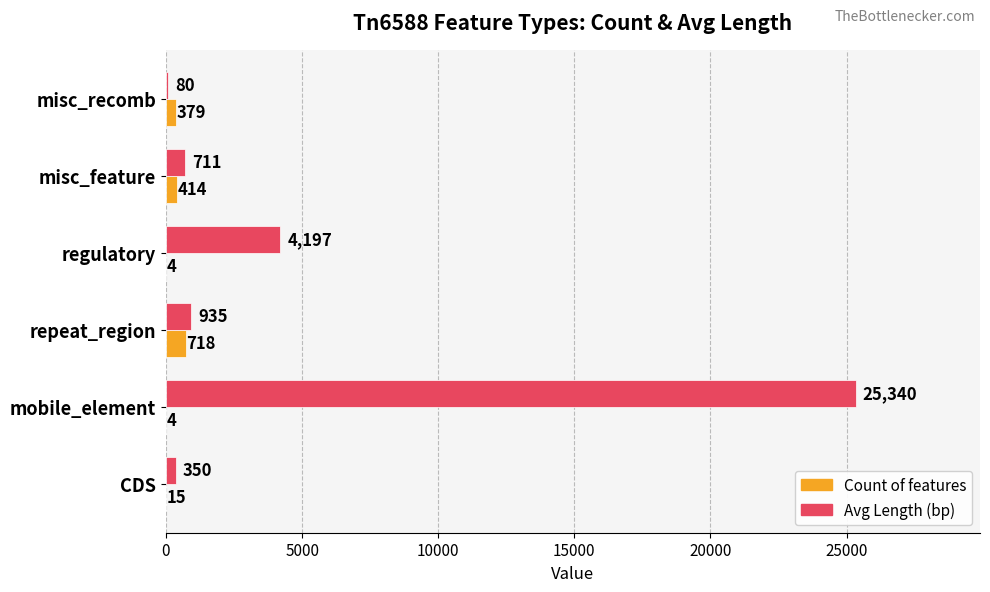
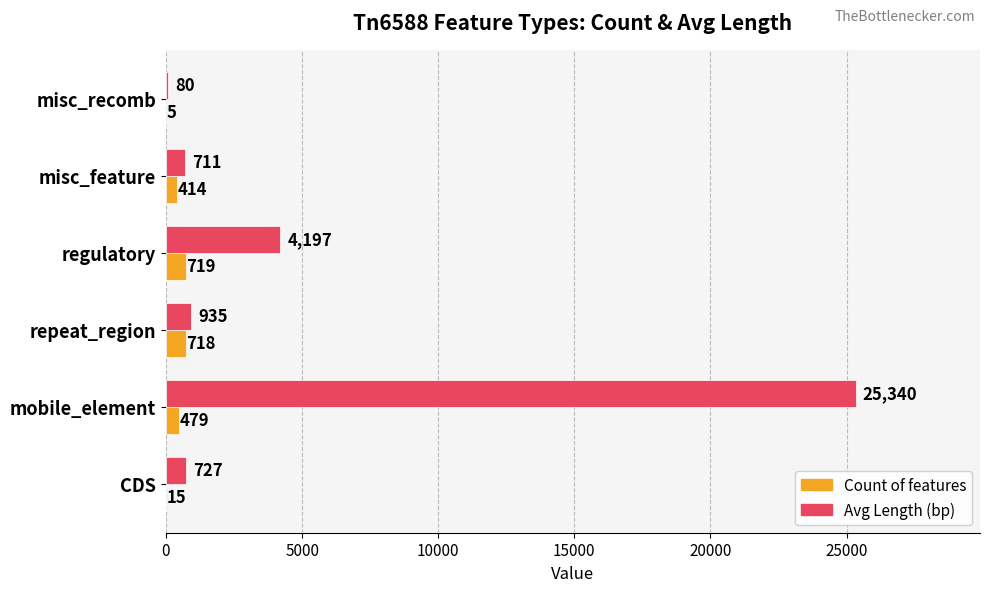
Count of features, misc_recomb: 379 -> 5
Count of features, regulatory: 4 -> 719
Count of features, mobile_element: 4 -> 479
Avg Length (bp), CDS: 350 -> 727
